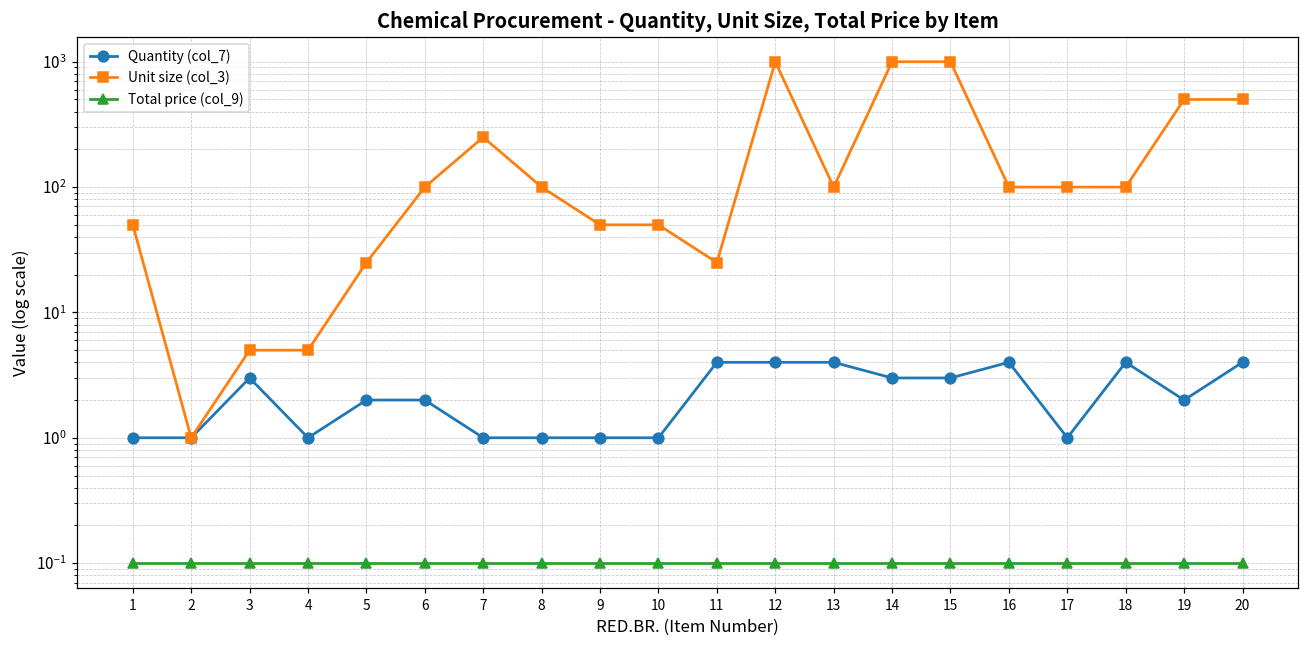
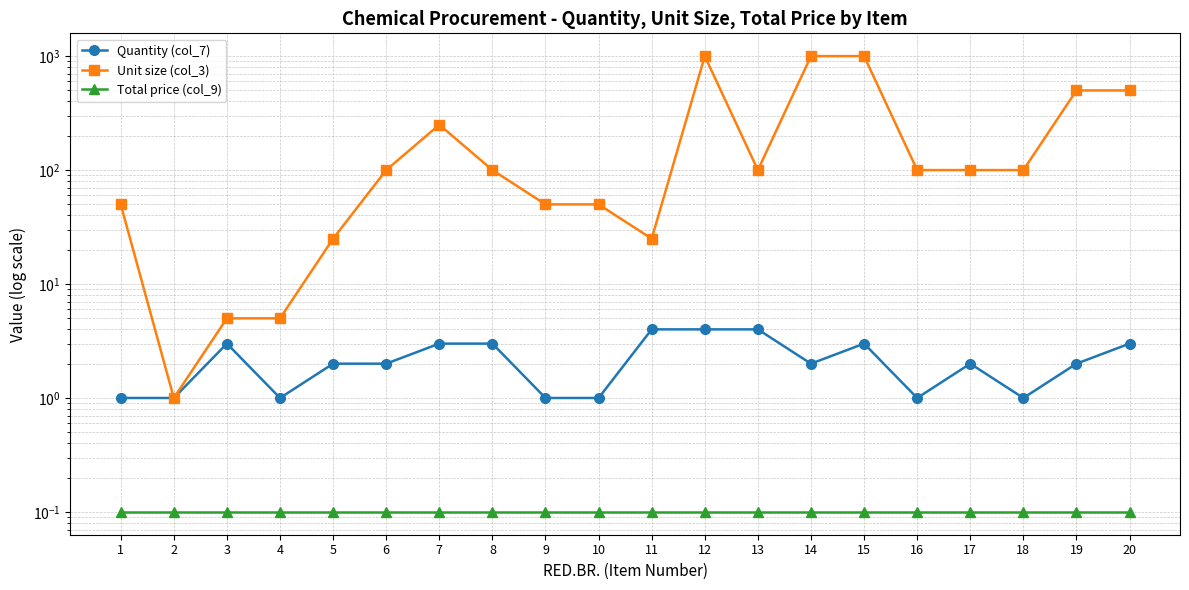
Quantity (col_7), 7: 1 -> 3
Quantity (col_7), 8: 1 -> 3
Quantity (col_7), 14: 3 -> 2
Quantity (col_7), 16: 4 -> 1
Quantity (col_7), 17: 1 -> 2
Quantity (col_7), 18: 4 -> 1
Quantity (col_7), 20: 4 -> 3
